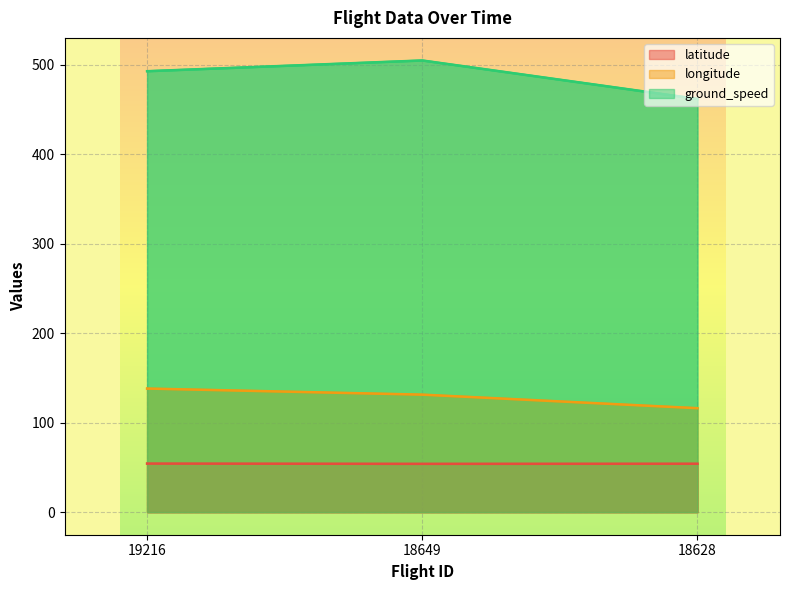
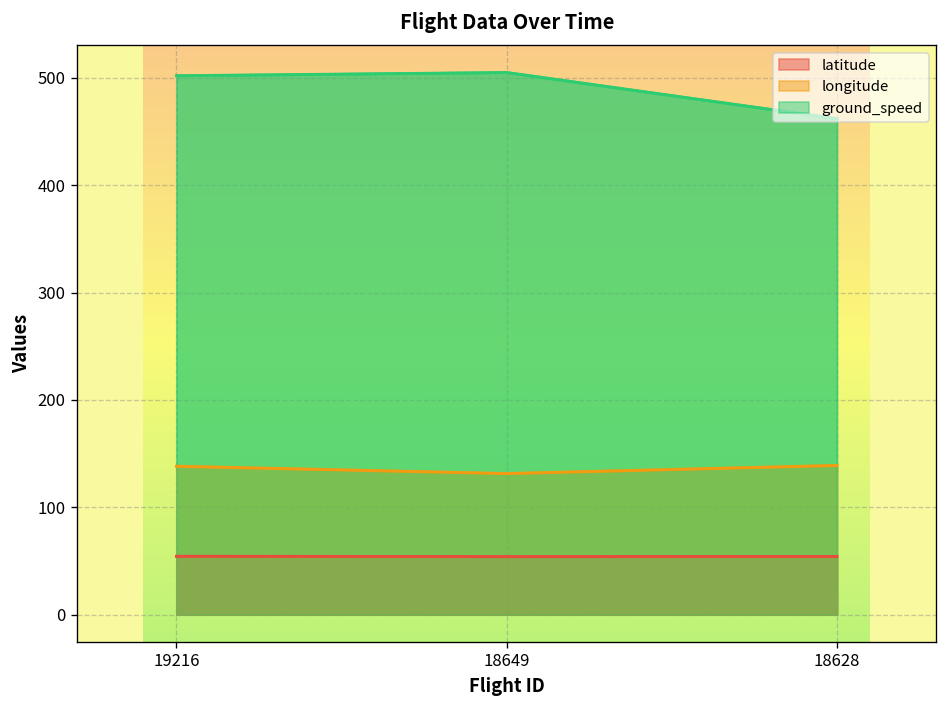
ground_speed, 19216: 490 -> 500
longitude, 18628: 120 -> 140
